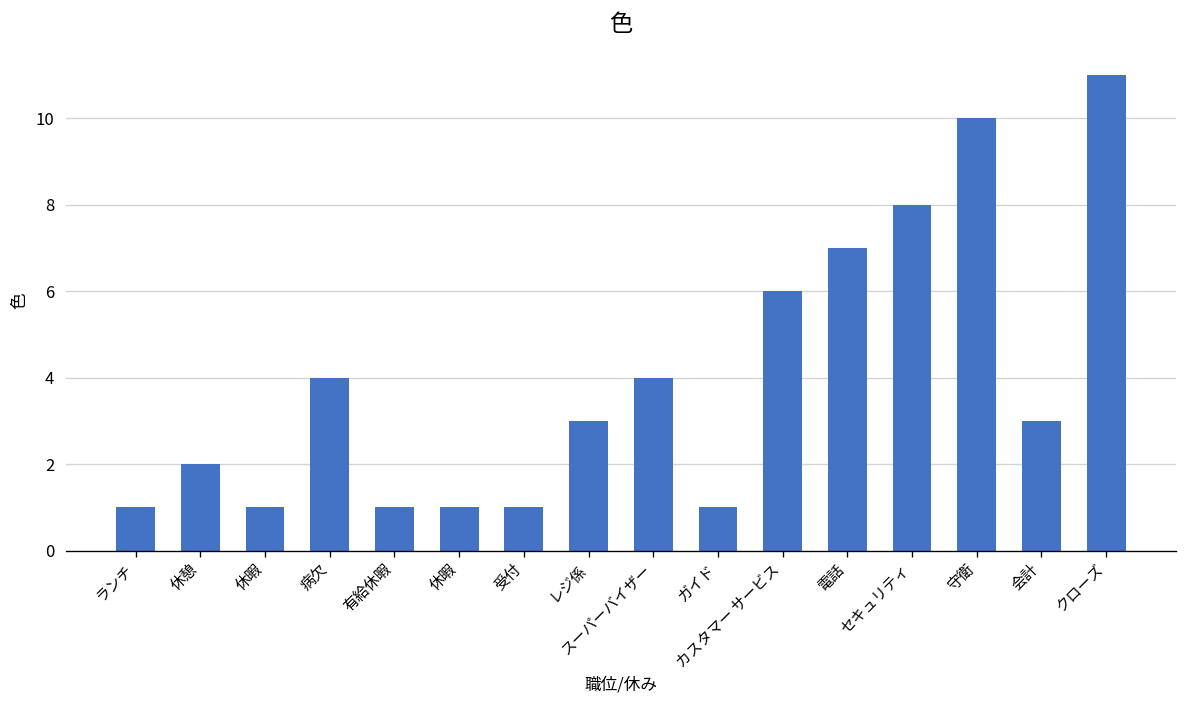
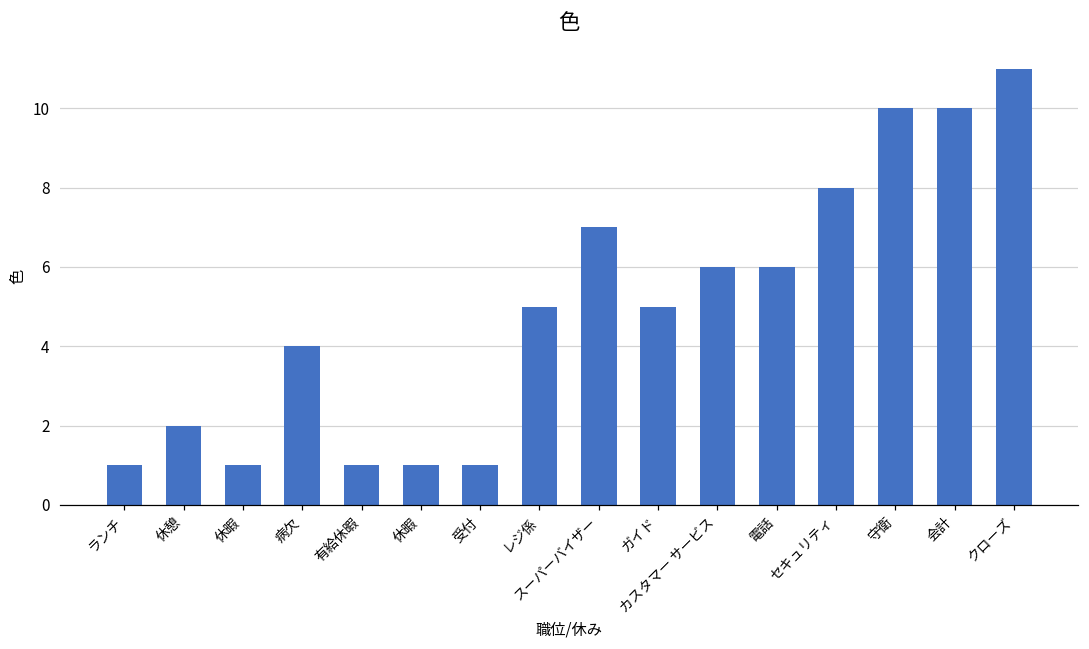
レジ係: 3 -> 5
スーパーバイザー: 4 -> 7
ガイド: 1 -> 5
電話: 7 -> 6
会計: 3 -> 10
